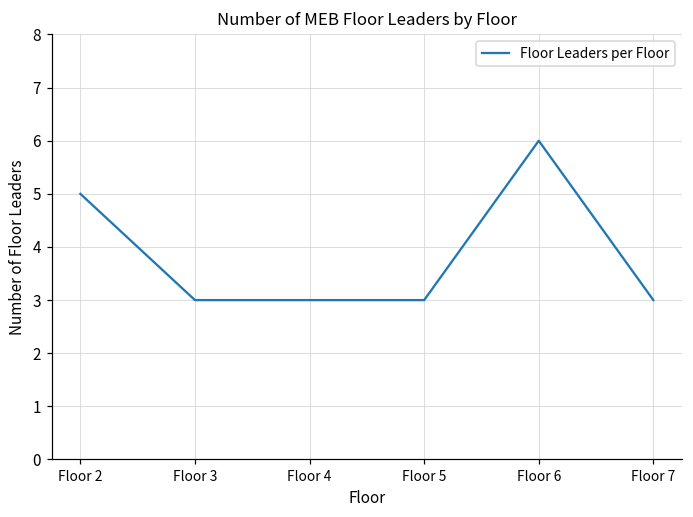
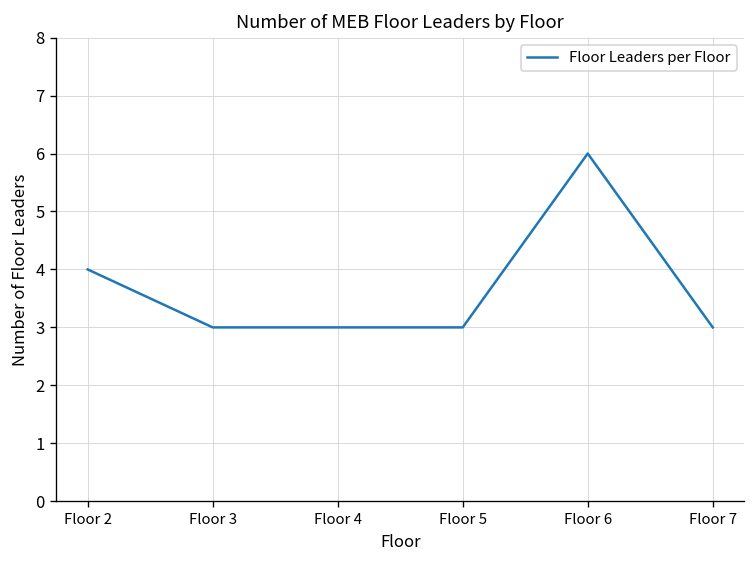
Floor 2: 5 -> 4
